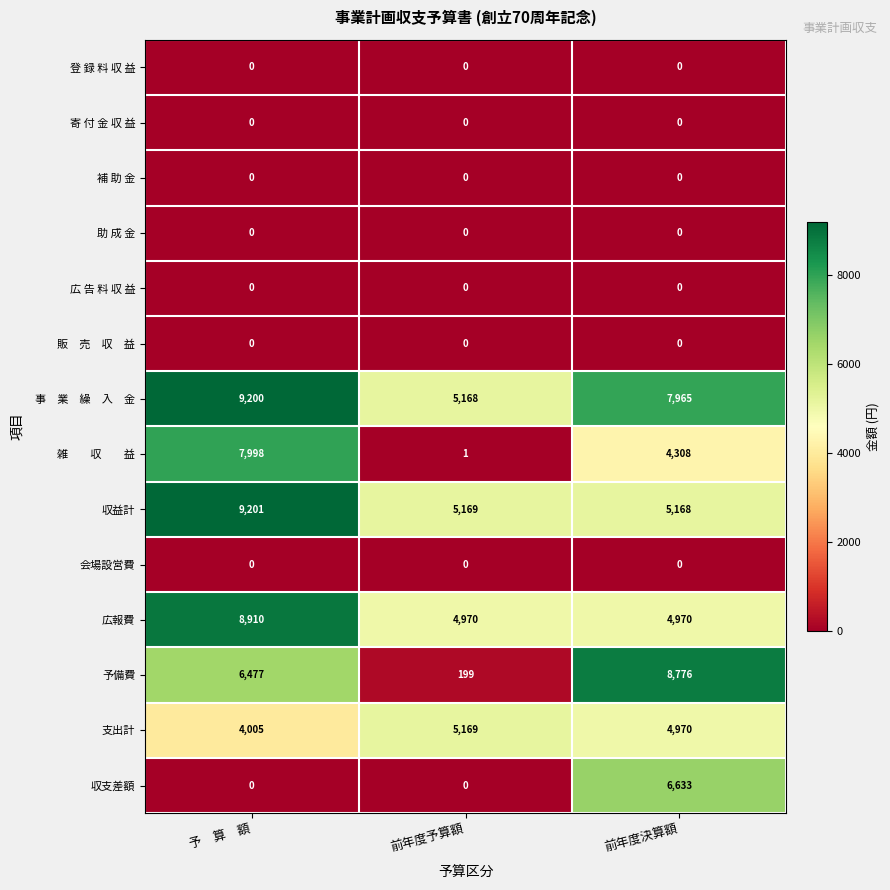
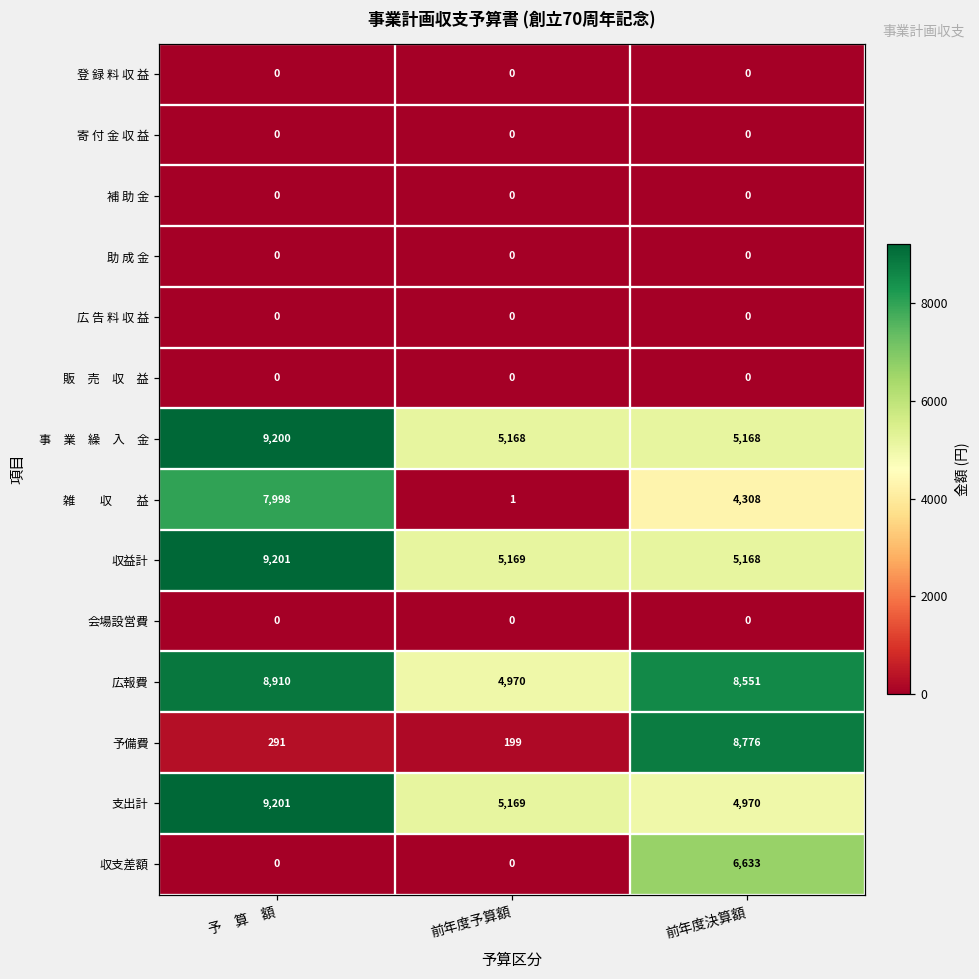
事 業 繰 入 金, 前年度決算額: 7,965 -> 5,168
広報費, 前年度決算額: 4,970 -> 8,551
予備費, 予 算 額: 6,477 -> 291
支出計, 予 算 額: 4,005 -> 9,201
